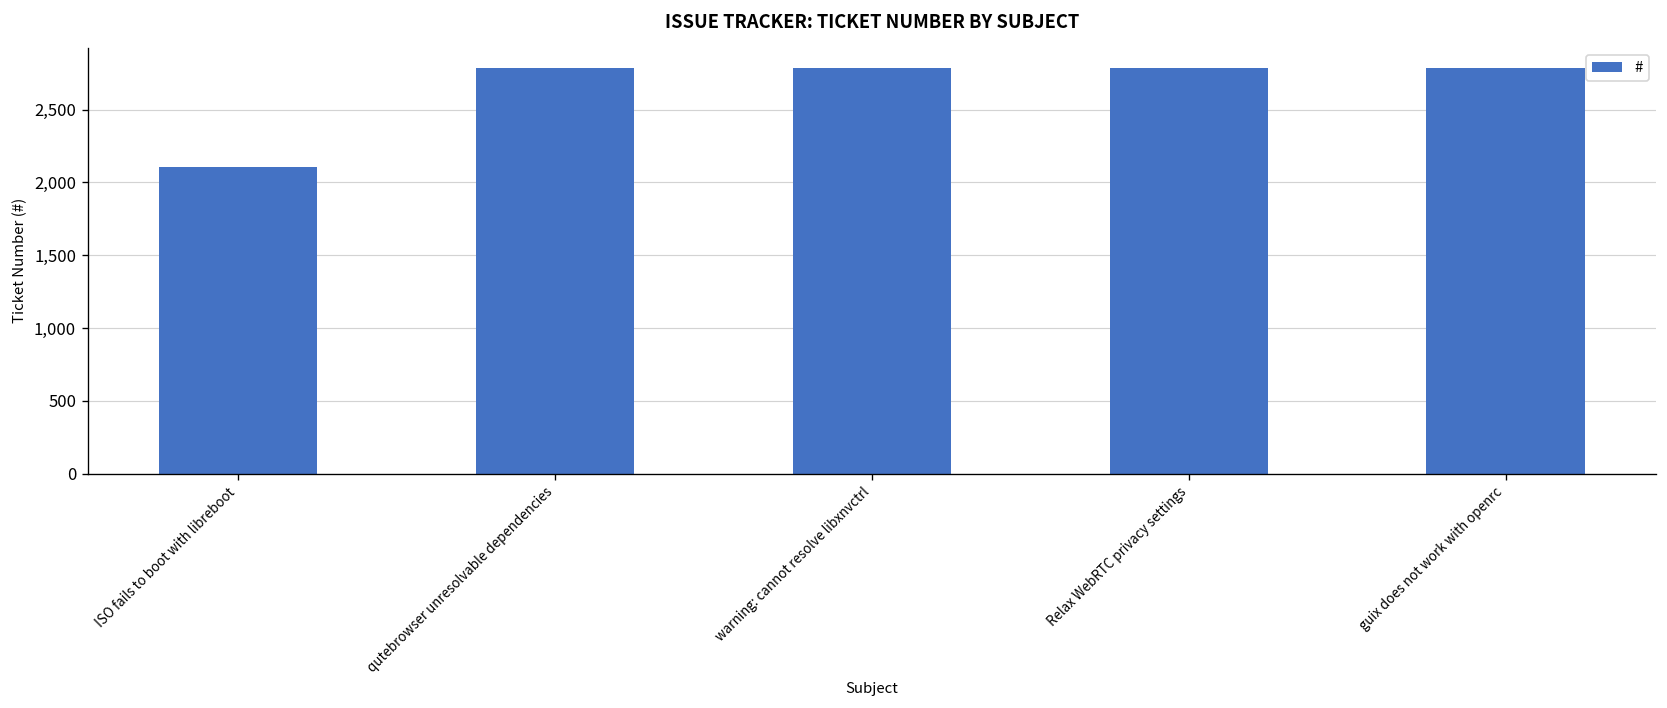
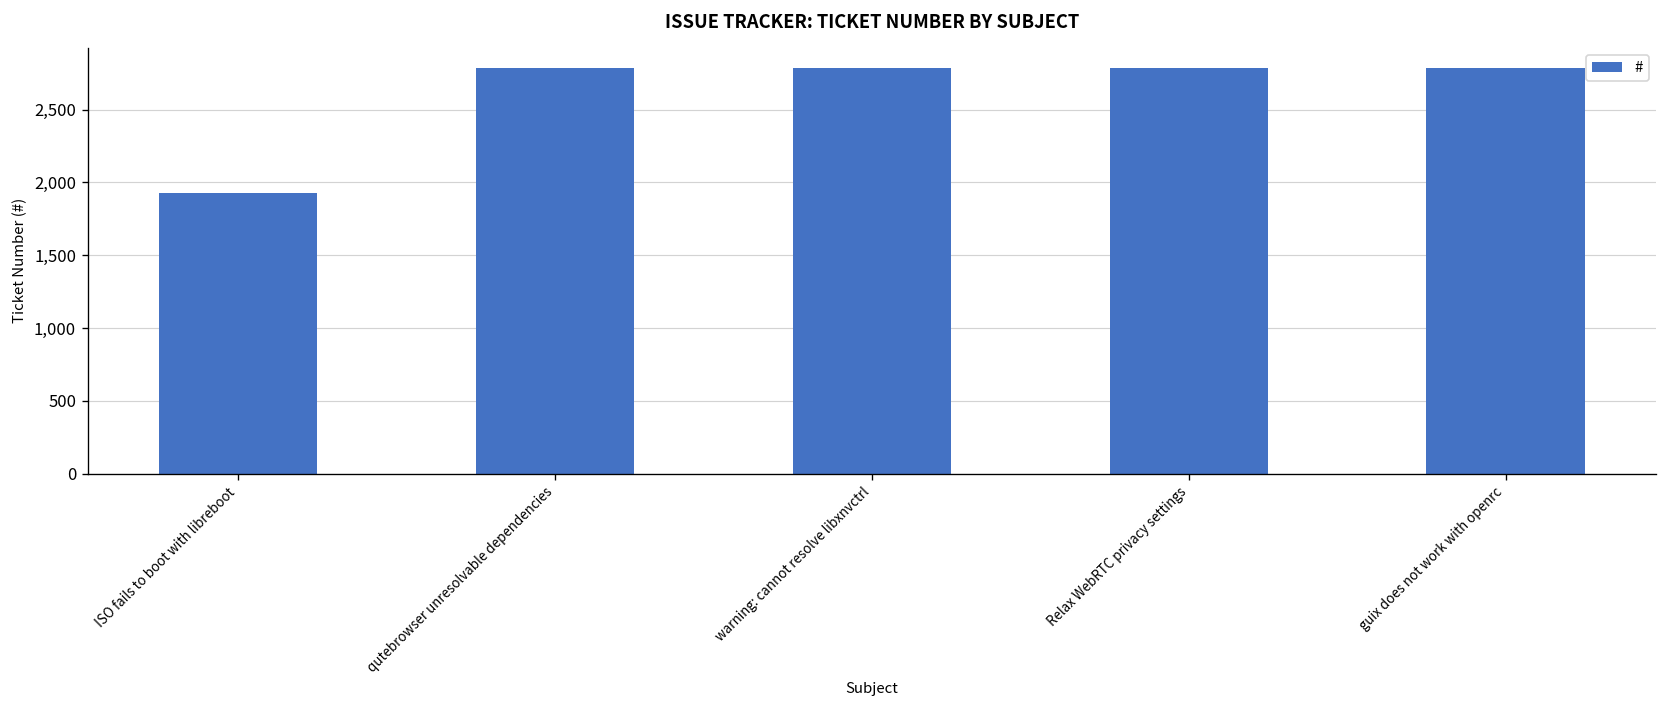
ISO fails to boot with libreboot: 2,110 -> 1,930
